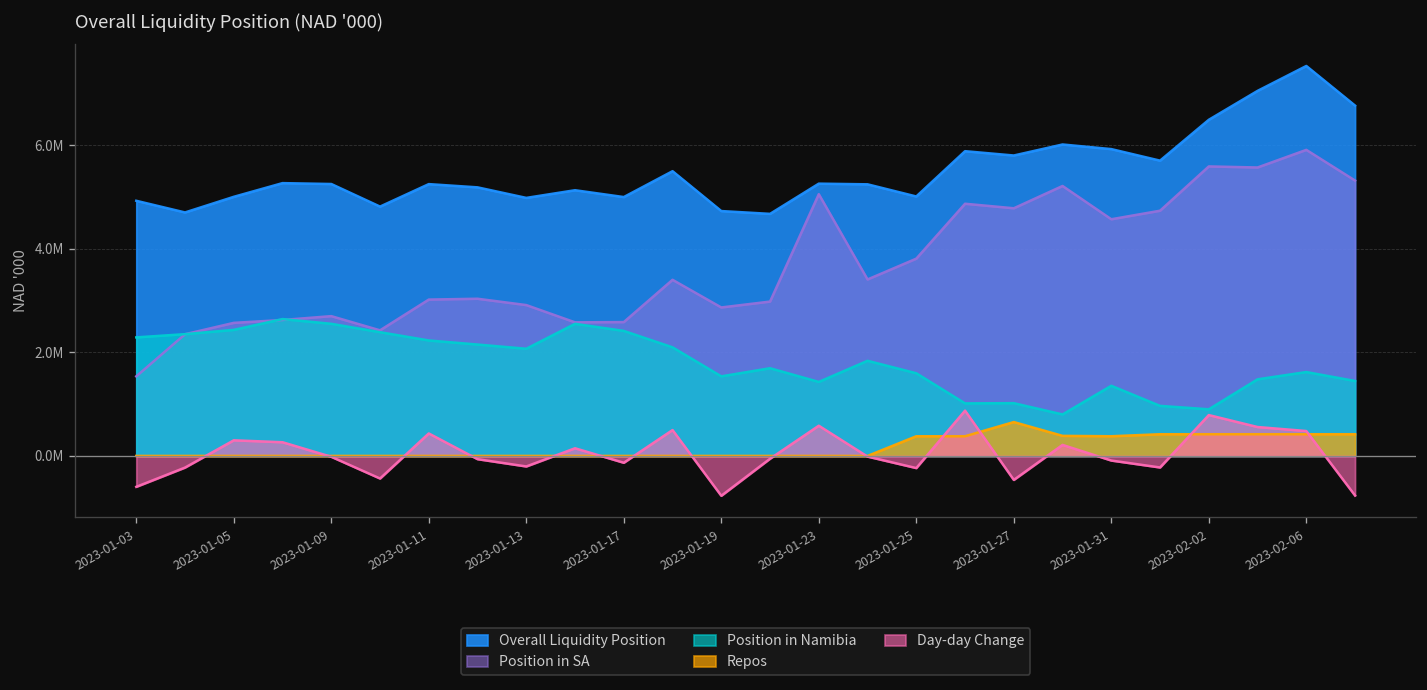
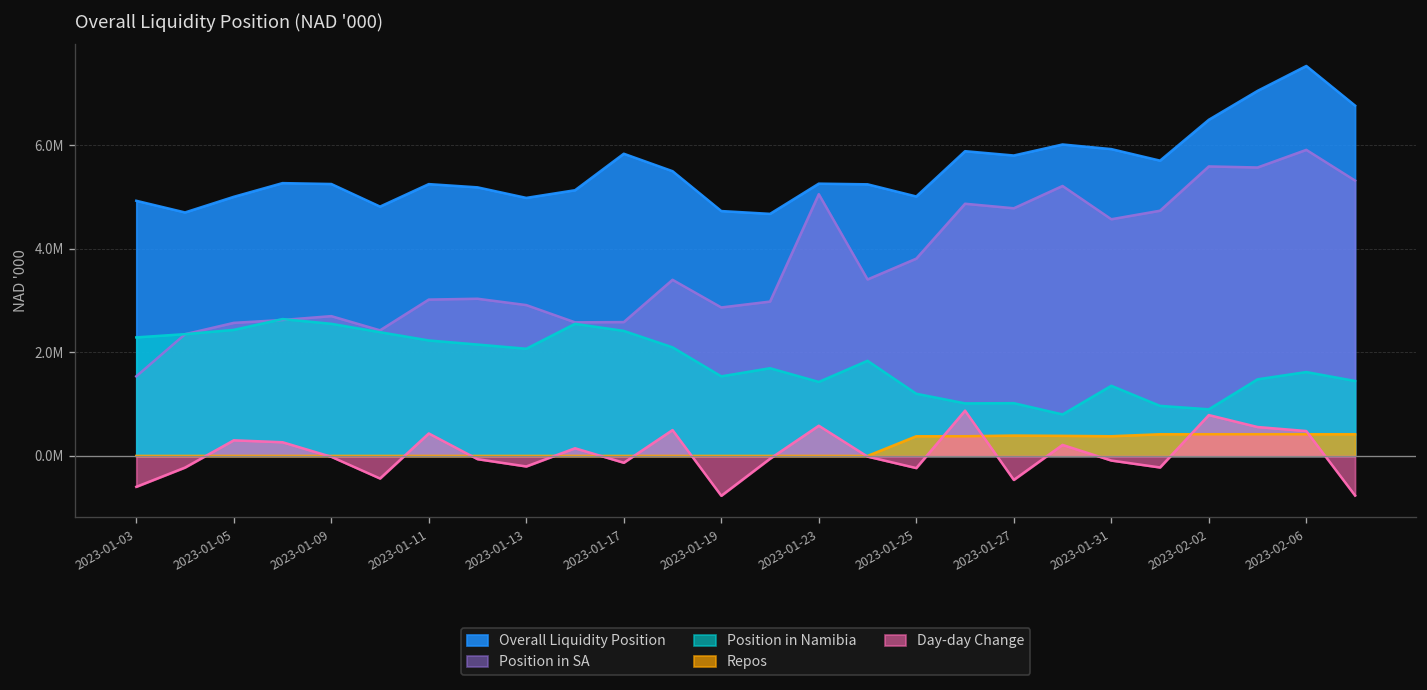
Overall Liquidity Position, 2023-01-17: 5000000 -> 5800000
Position in Namibia, 2023-01-25: 1600000 -> 1200000
Repos, 2023-01-27: 700000 -> 400000
